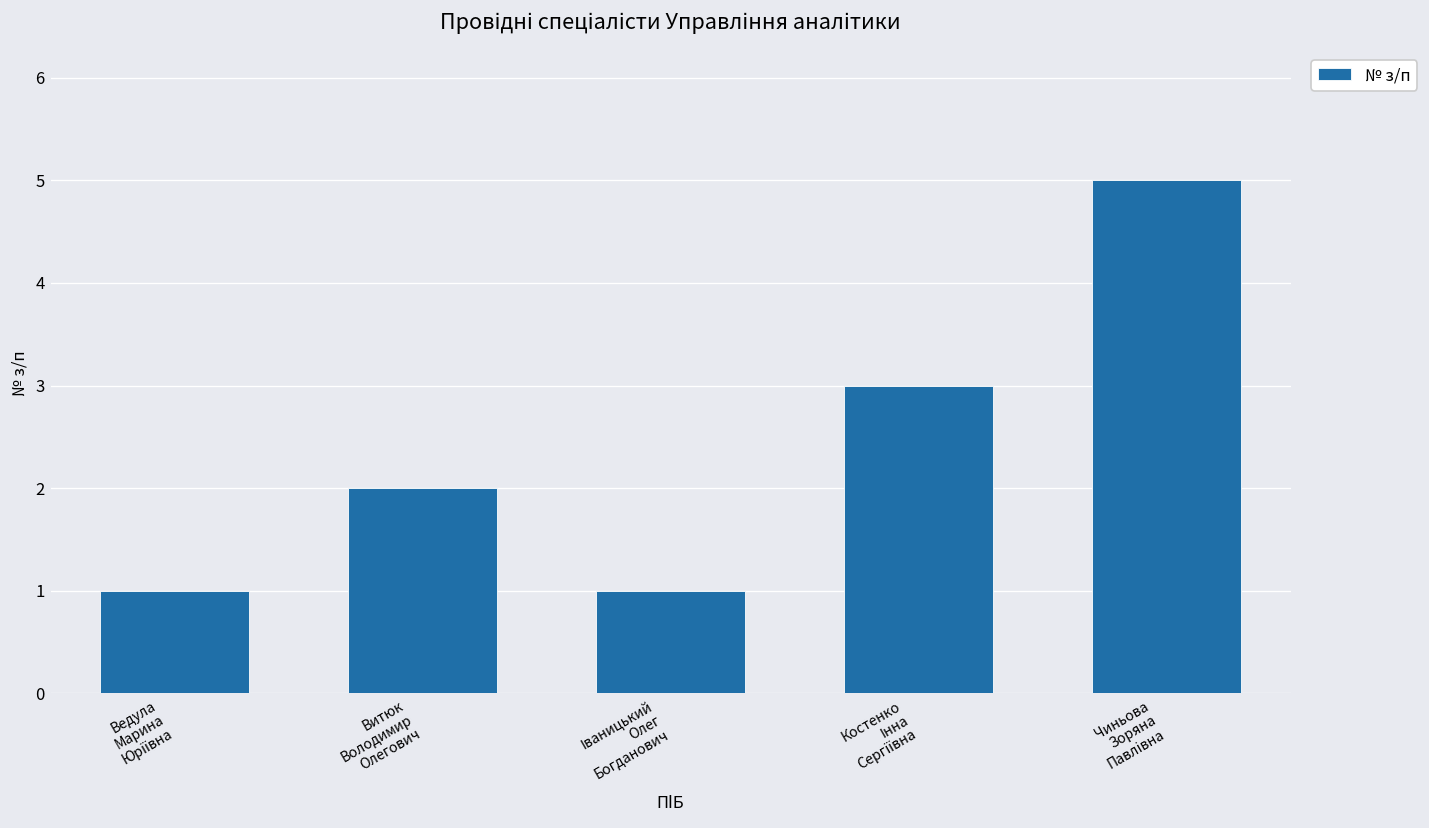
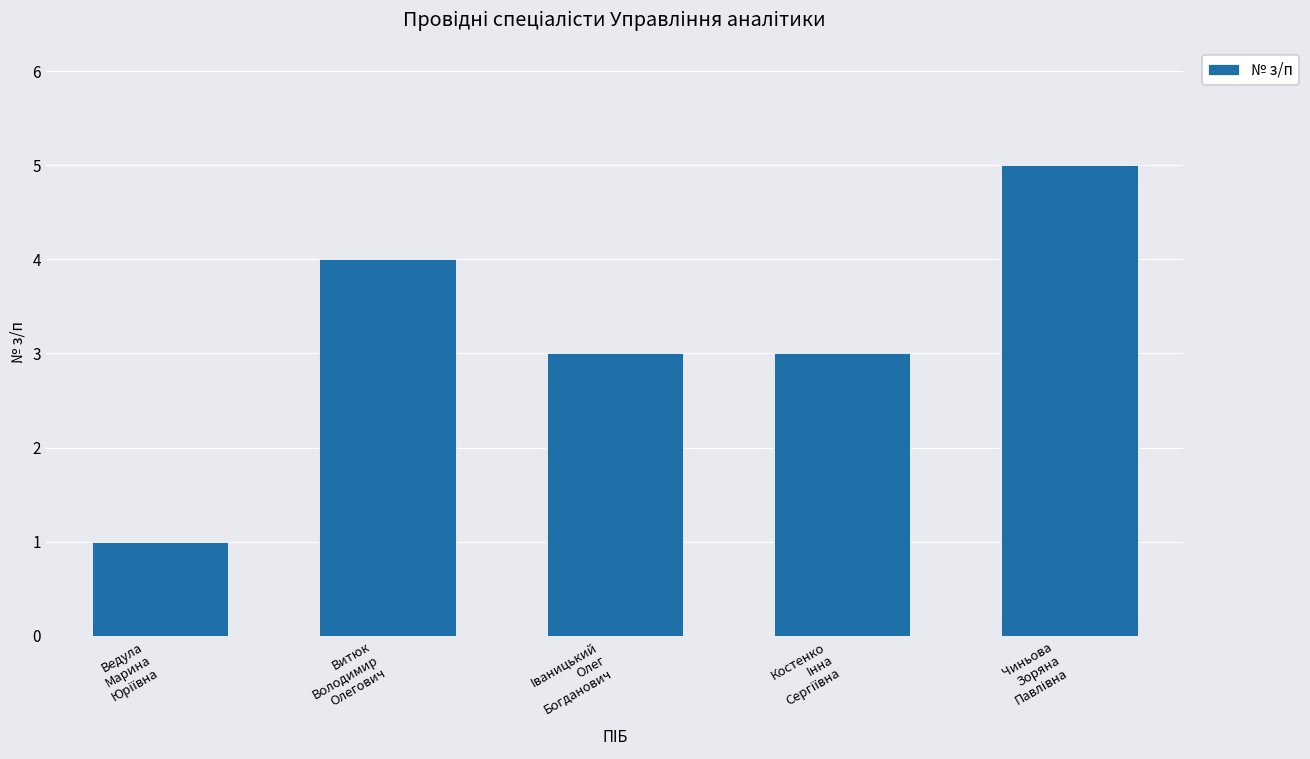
Витюк Володимир Олегович: 2 -> 4
Іваницький Олег Богданович: 1 -> 3
